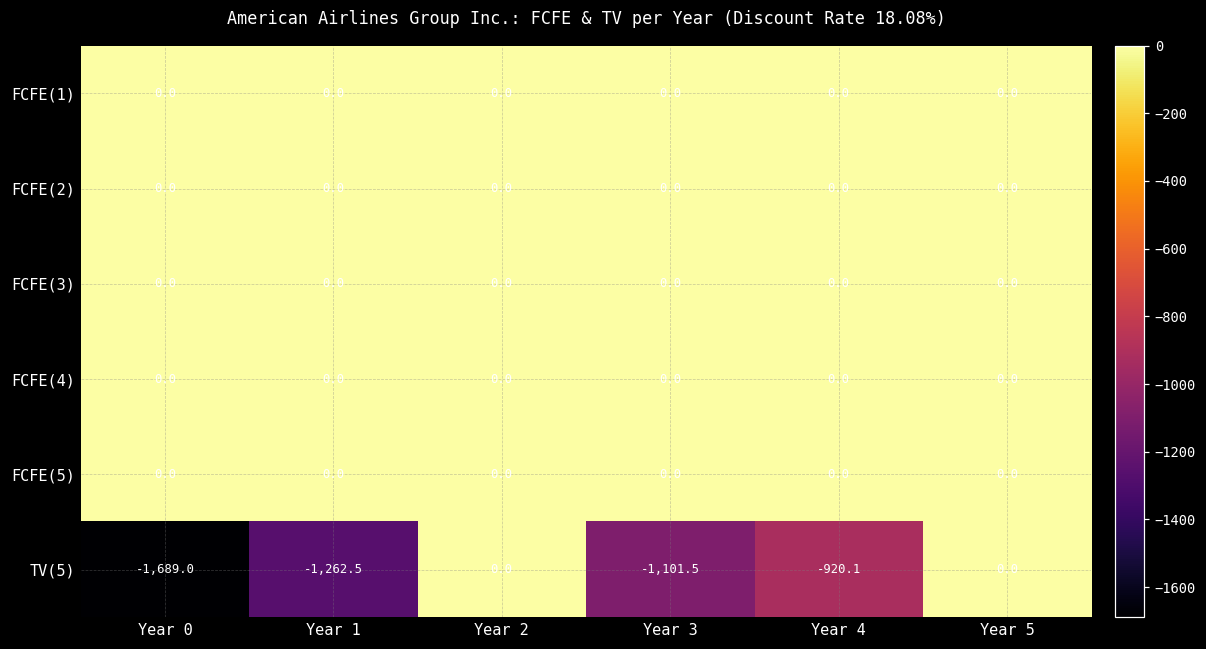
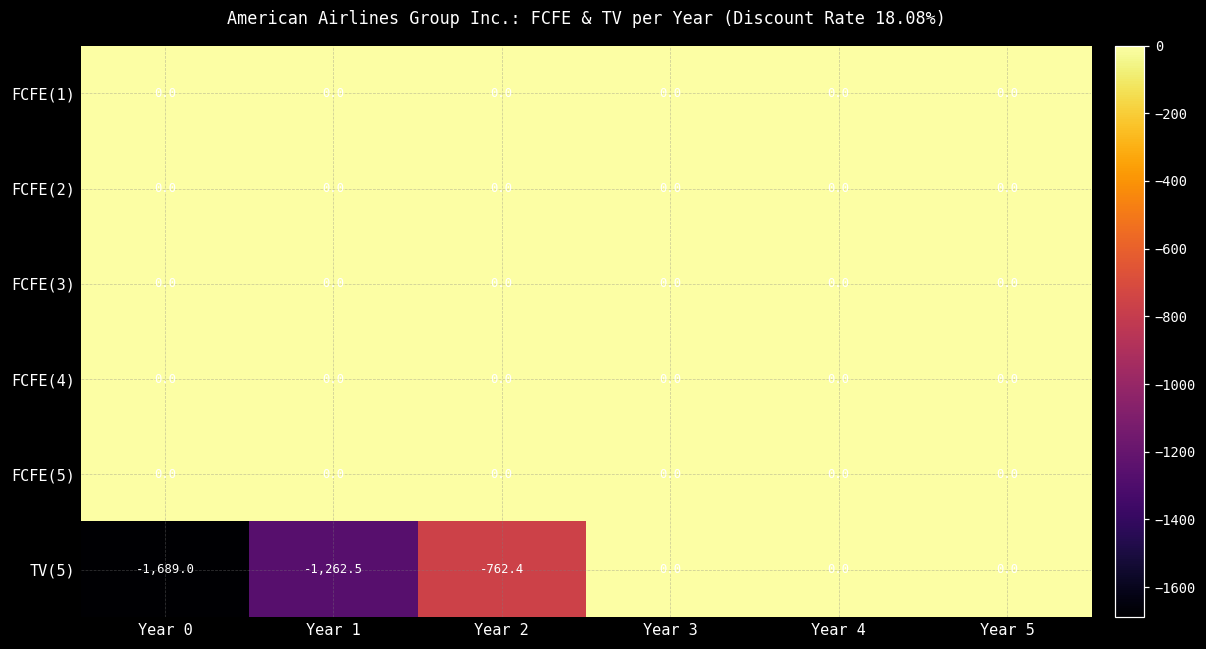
TV(5), Year 2: 0.0 -> -762.4
TV(5), Year 3: -1,101.5 -> 0.0
TV(5), Year 4: -920.1 -> 0.0
